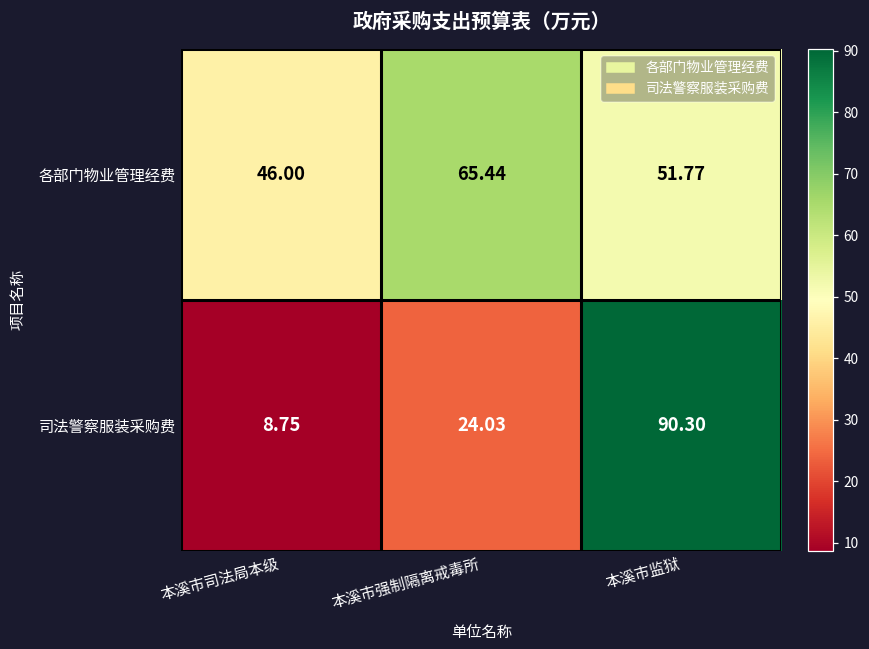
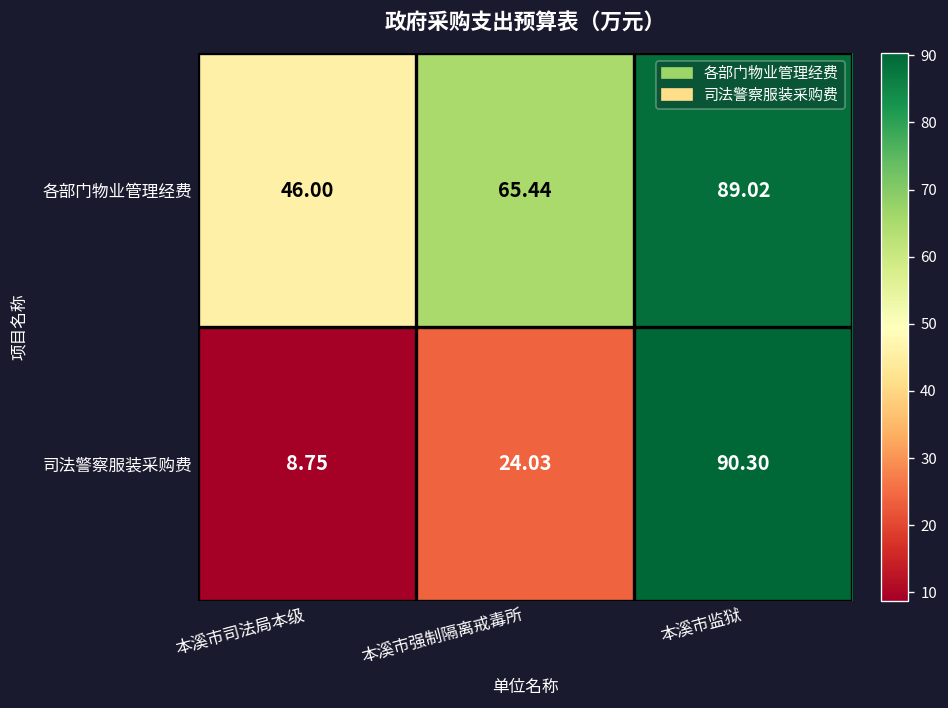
各部门物业管理经费, 本溪市监狱: 51.77 -> 89.02
